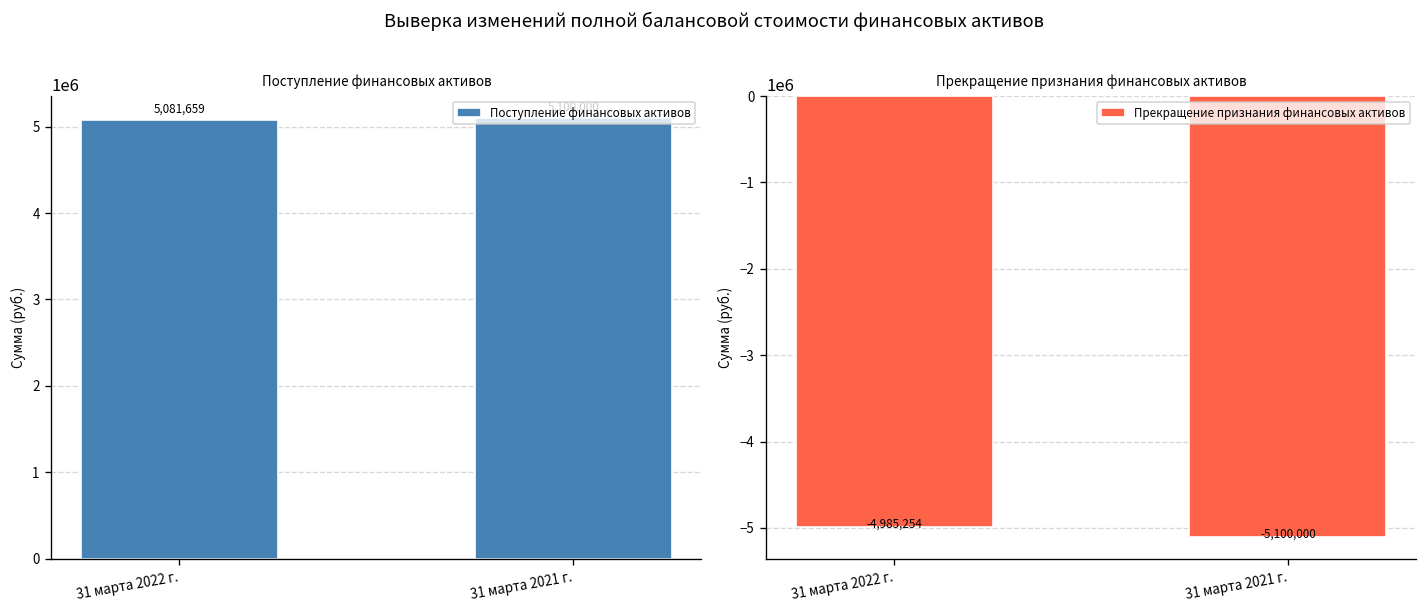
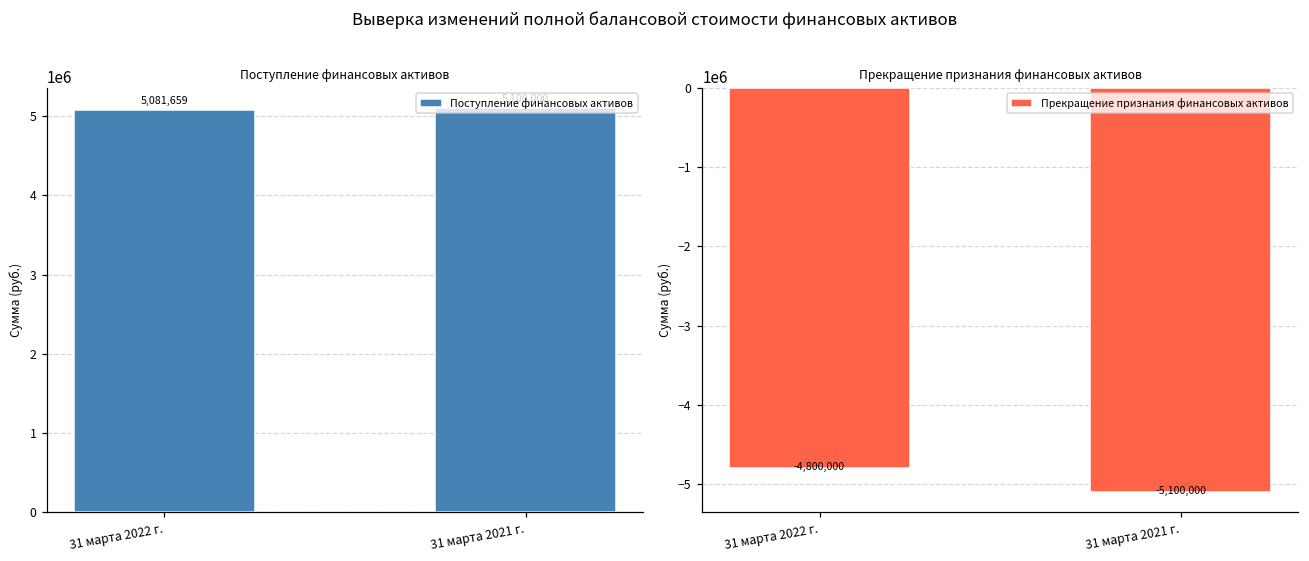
Прекращение признания финансовых активов, 31 марта 2022 г.: -4,985,254 -> -4,800,000
